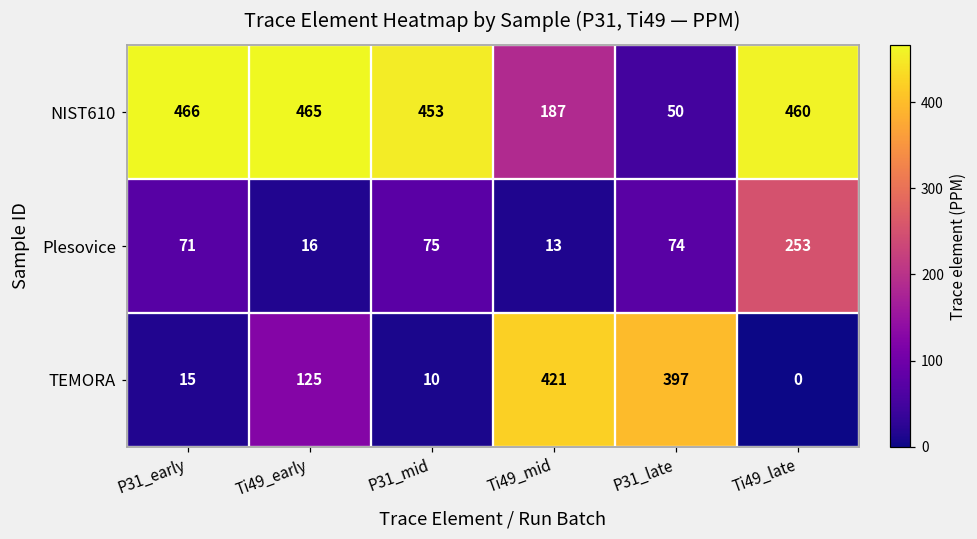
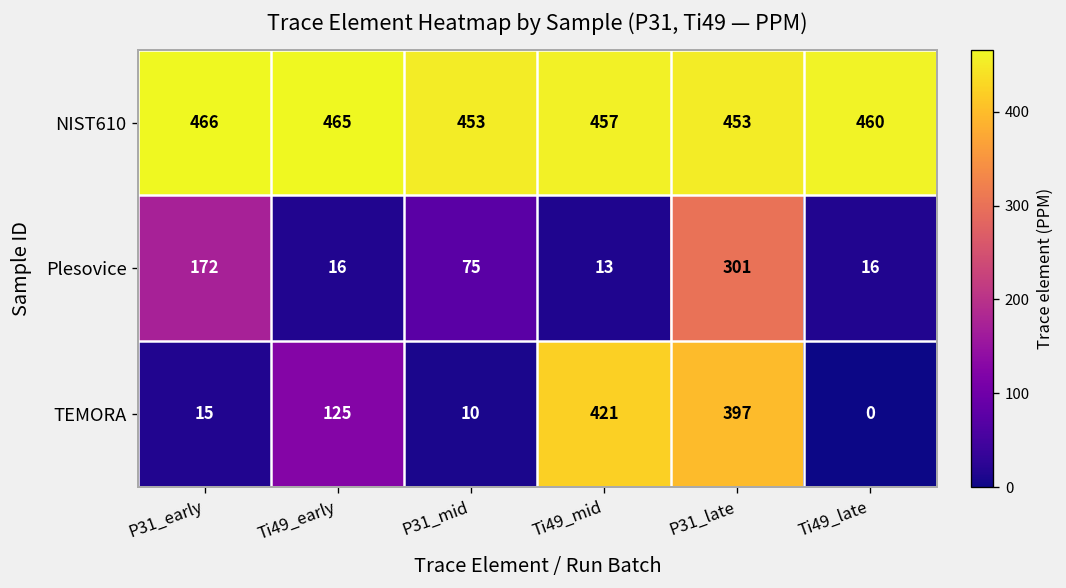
NIST610, Ti49_mid: 187 -> 457
NIST610, P31_late: 50 -> 453
Plesovice, P31_early: 71 -> 172
Plesovice, P31_late: 74 -> 301
Plesovice, Ti49_late: 253 -> 16
